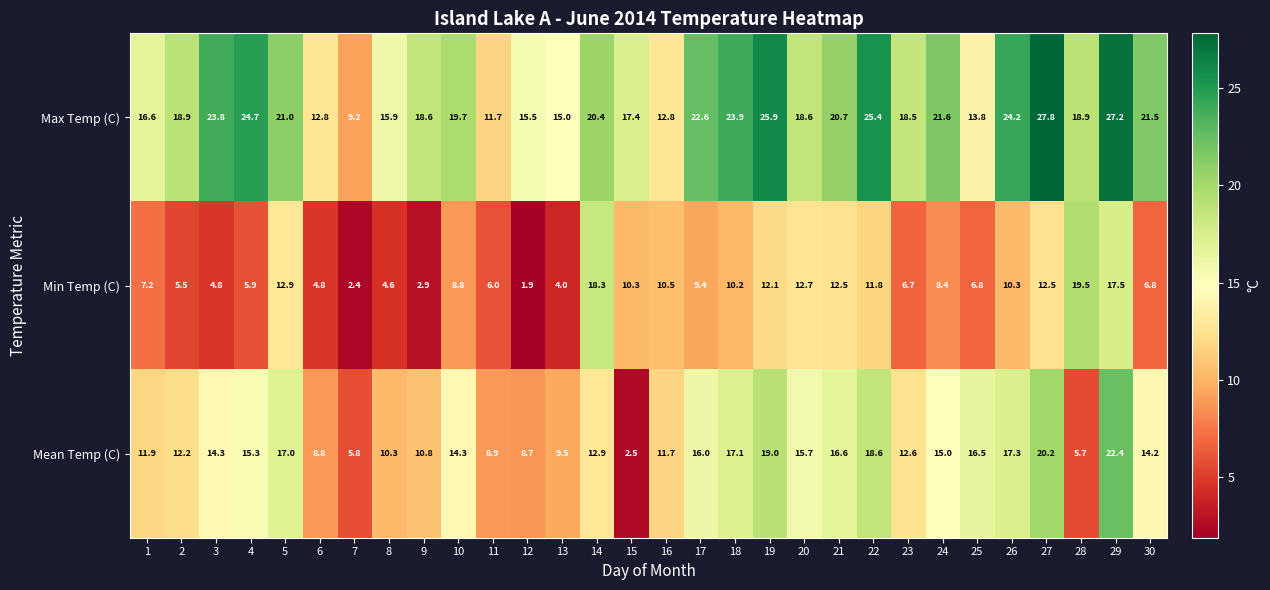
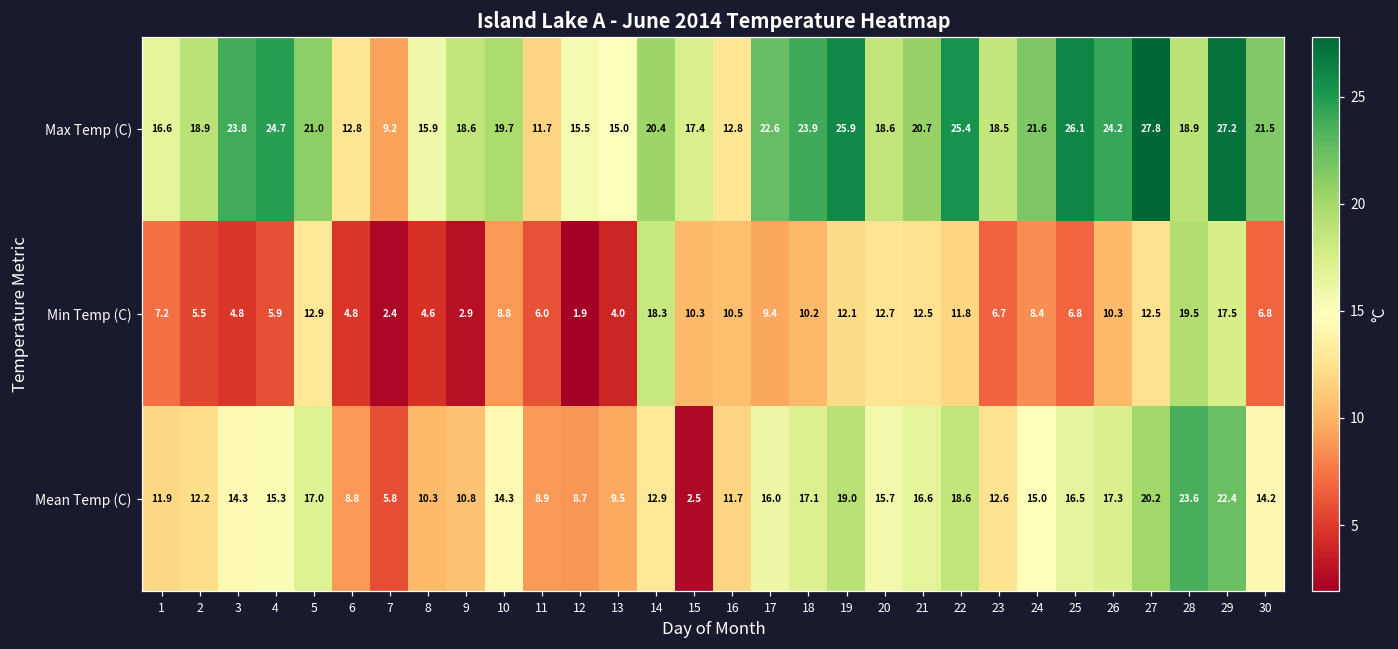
Max Temp (C), 25: 13.8 -> 26.1
Mean Temp (C), 28: 5.7 -> 23.6
